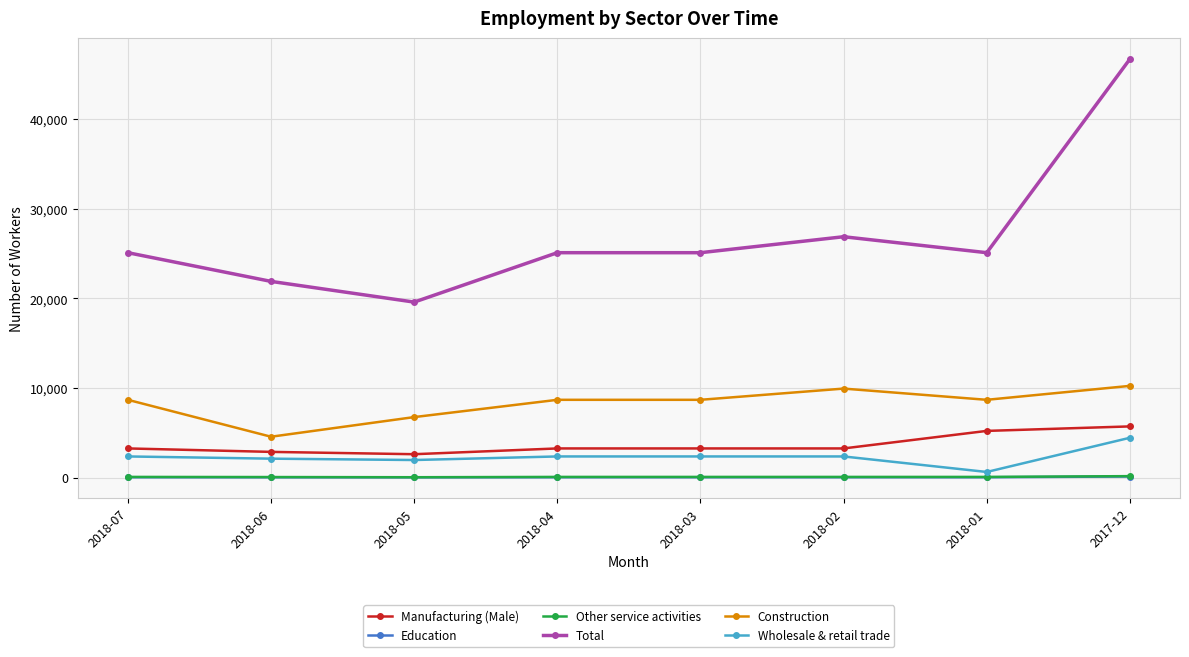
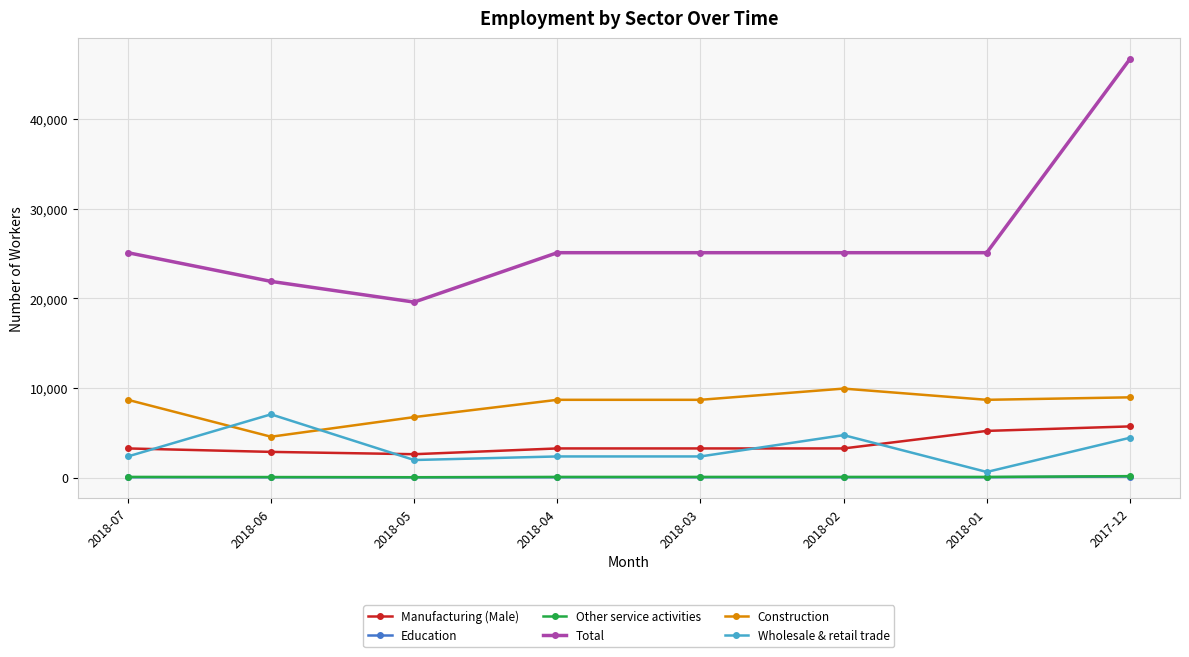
Wholesale & retail trade, 2018-06: 2,000 -> 7,000
Total, 2018-02: 27,000 -> 25,000
Wholesale & retail trade, 2018-02: 2,000 -> 5,000
Construction, 2017-12: 10,000 -> 9,000
